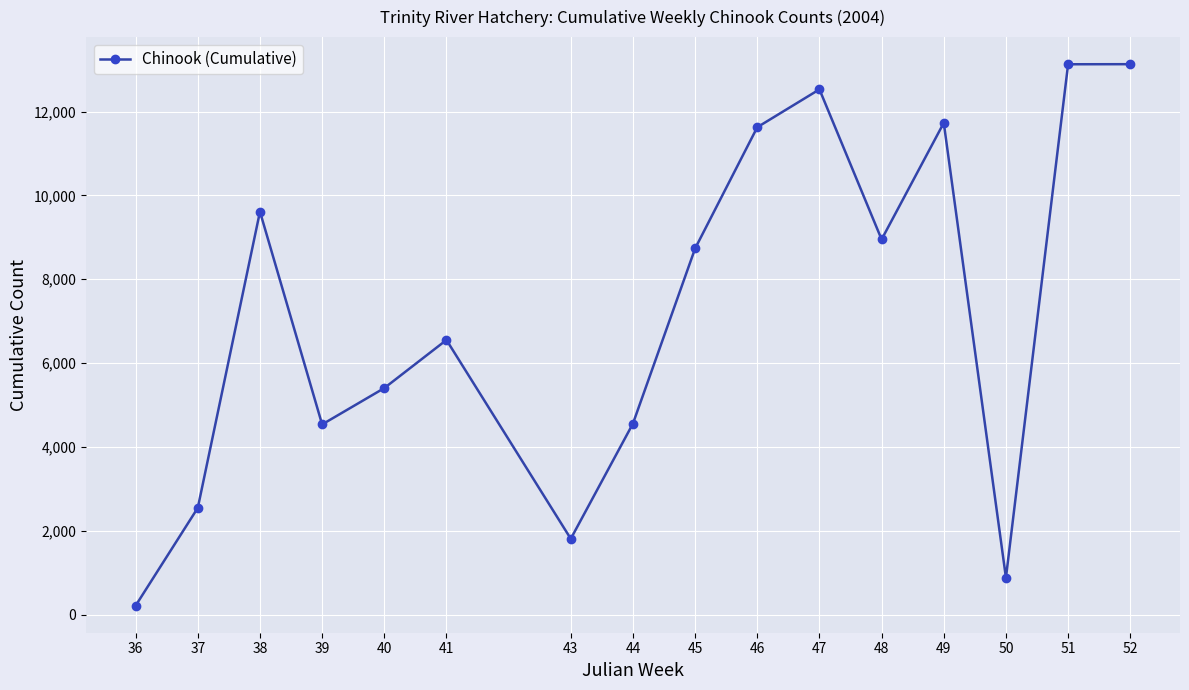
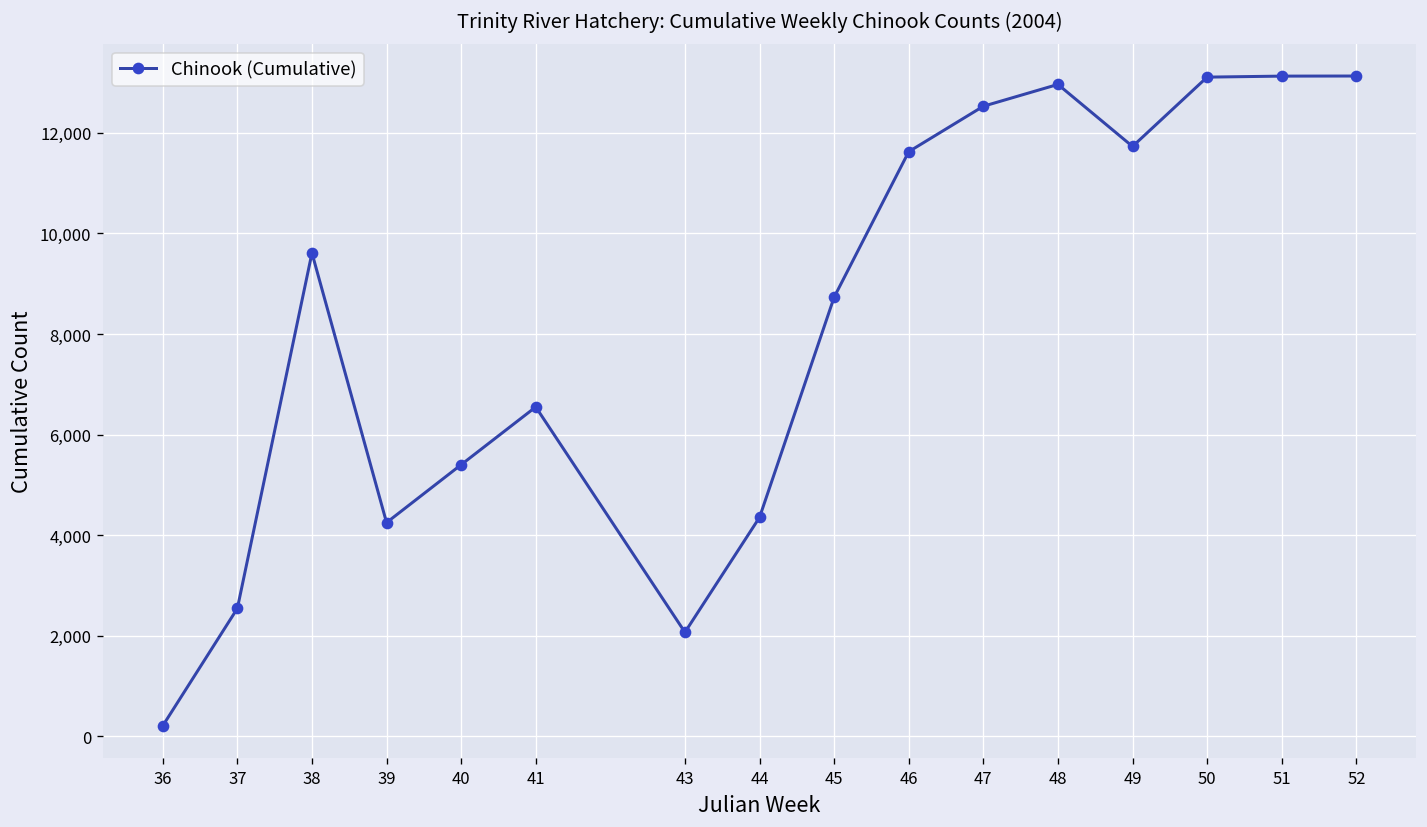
39: 4,500 -> 4,300
43: 1,800 -> 2,100
44: 4,600 -> 4,400
48: 8,900 -> 13,000
50: 900 -> 13,100
